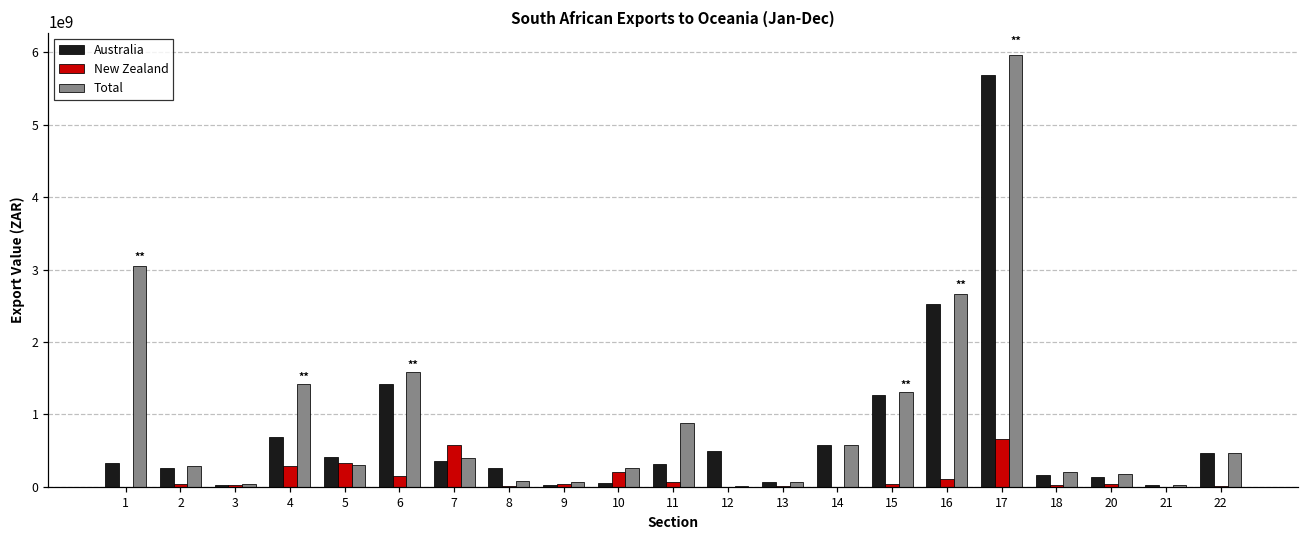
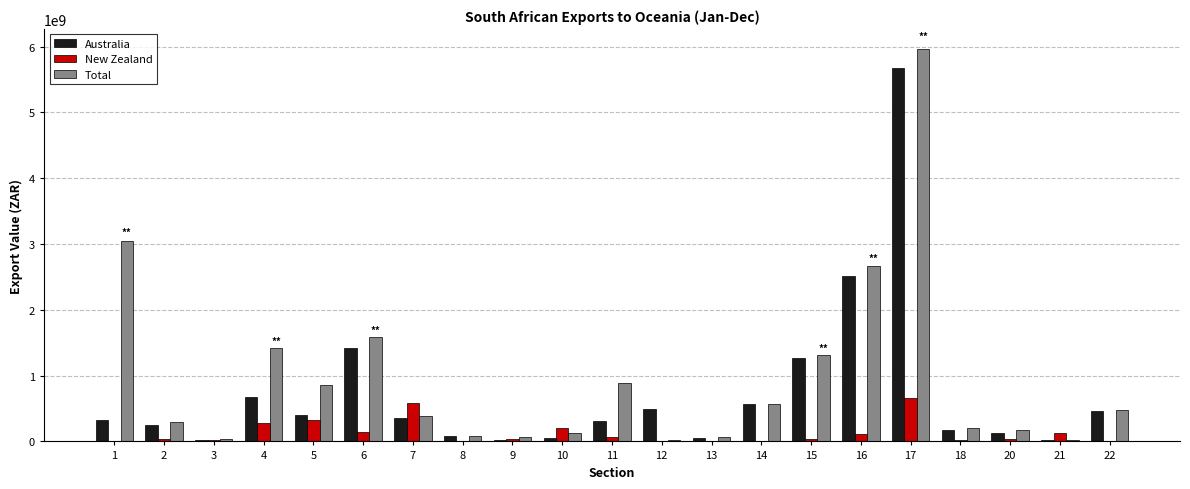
Total, 5: 300000000 -> 900000000
Australia, 8: 300000000 -> 100000000
Total, 10: 300000000 -> 100000000
New Zealand, 21: 0 -> 100000000
